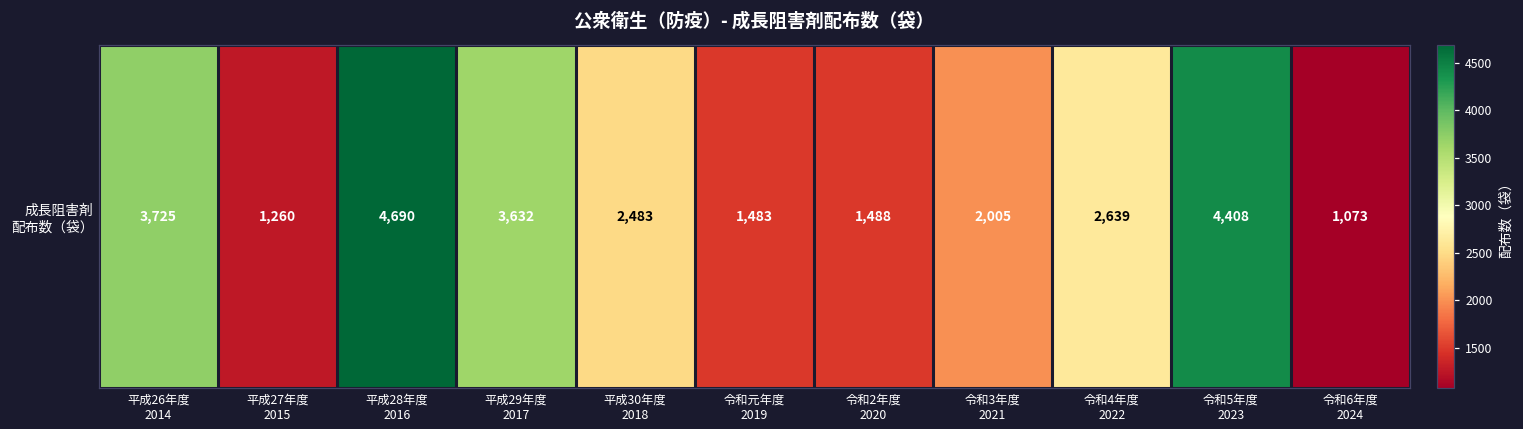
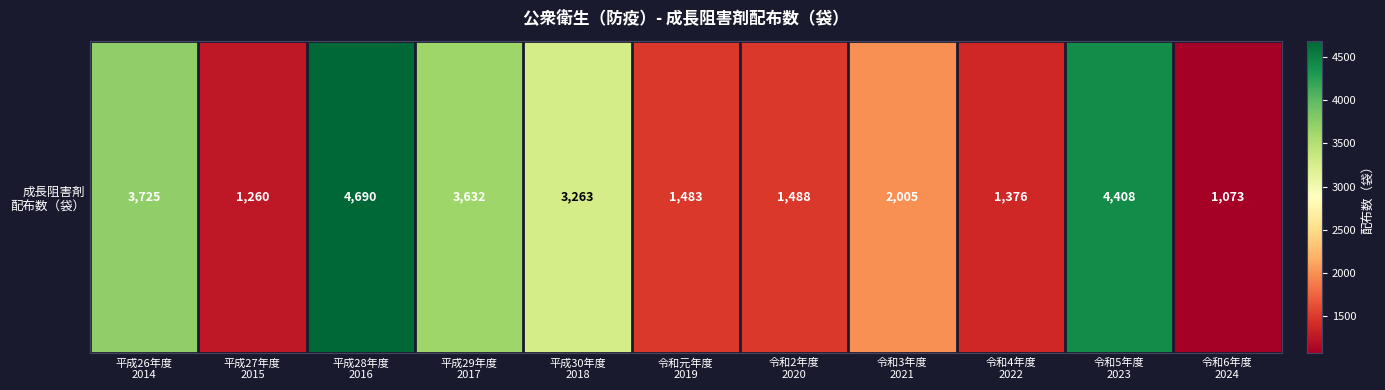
成長阻害剤 配布数（袋）, 平成30年度 2018: 2,483 -> 3,263
成長阻害剤 配布数（袋）, 令和4年度 2022: 2,639 -> 1,376
